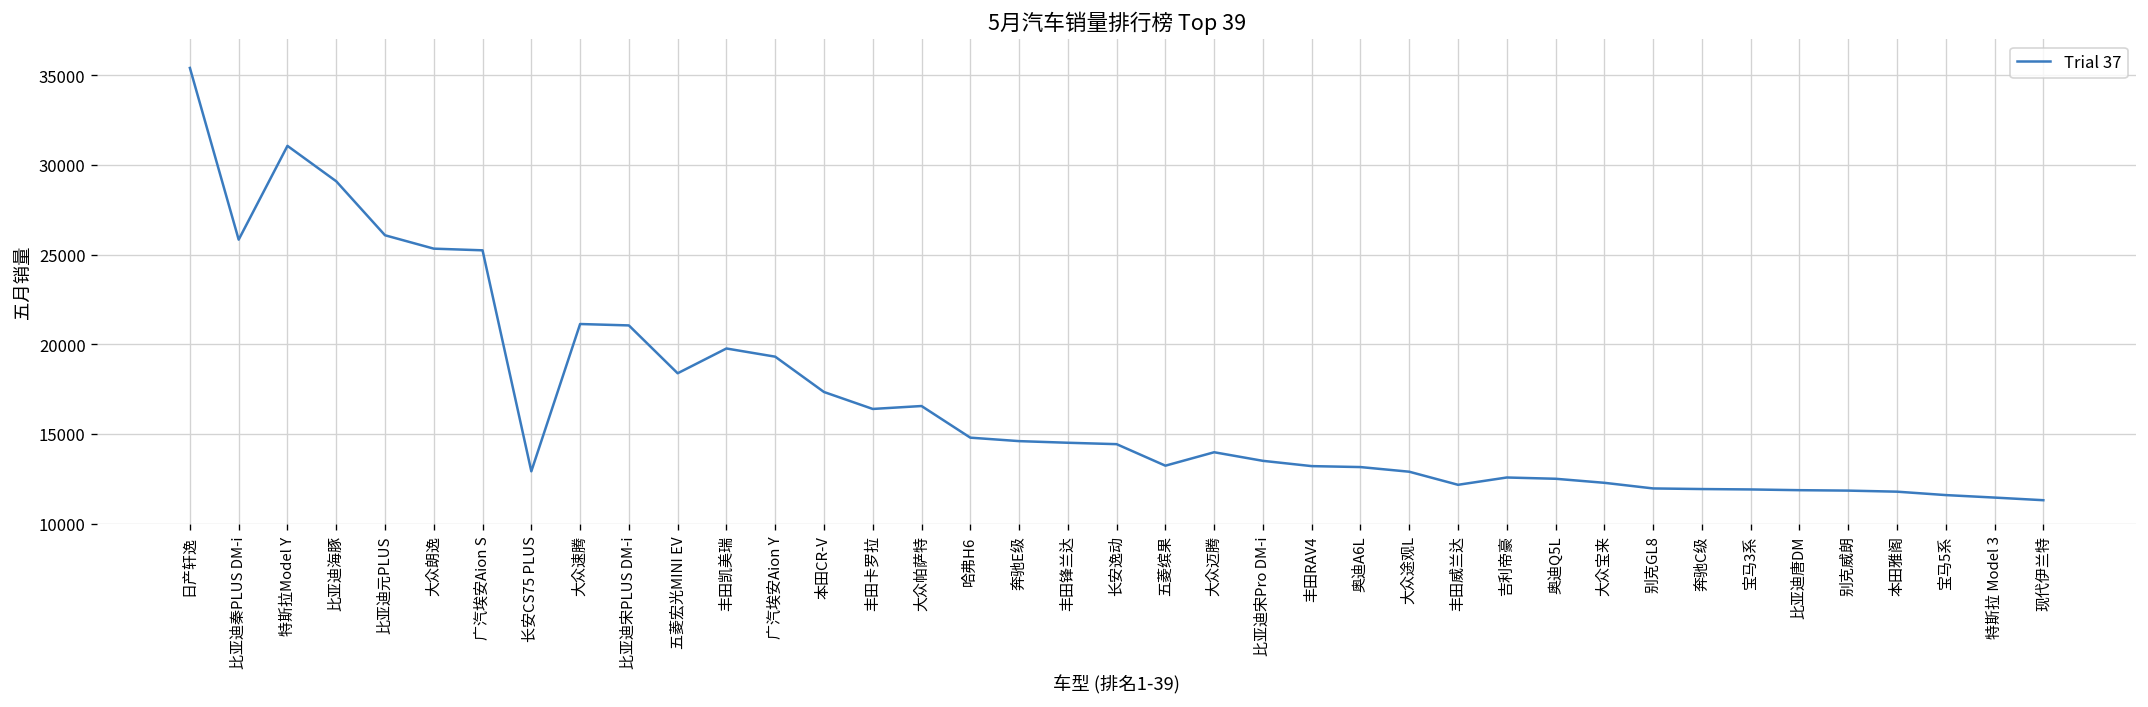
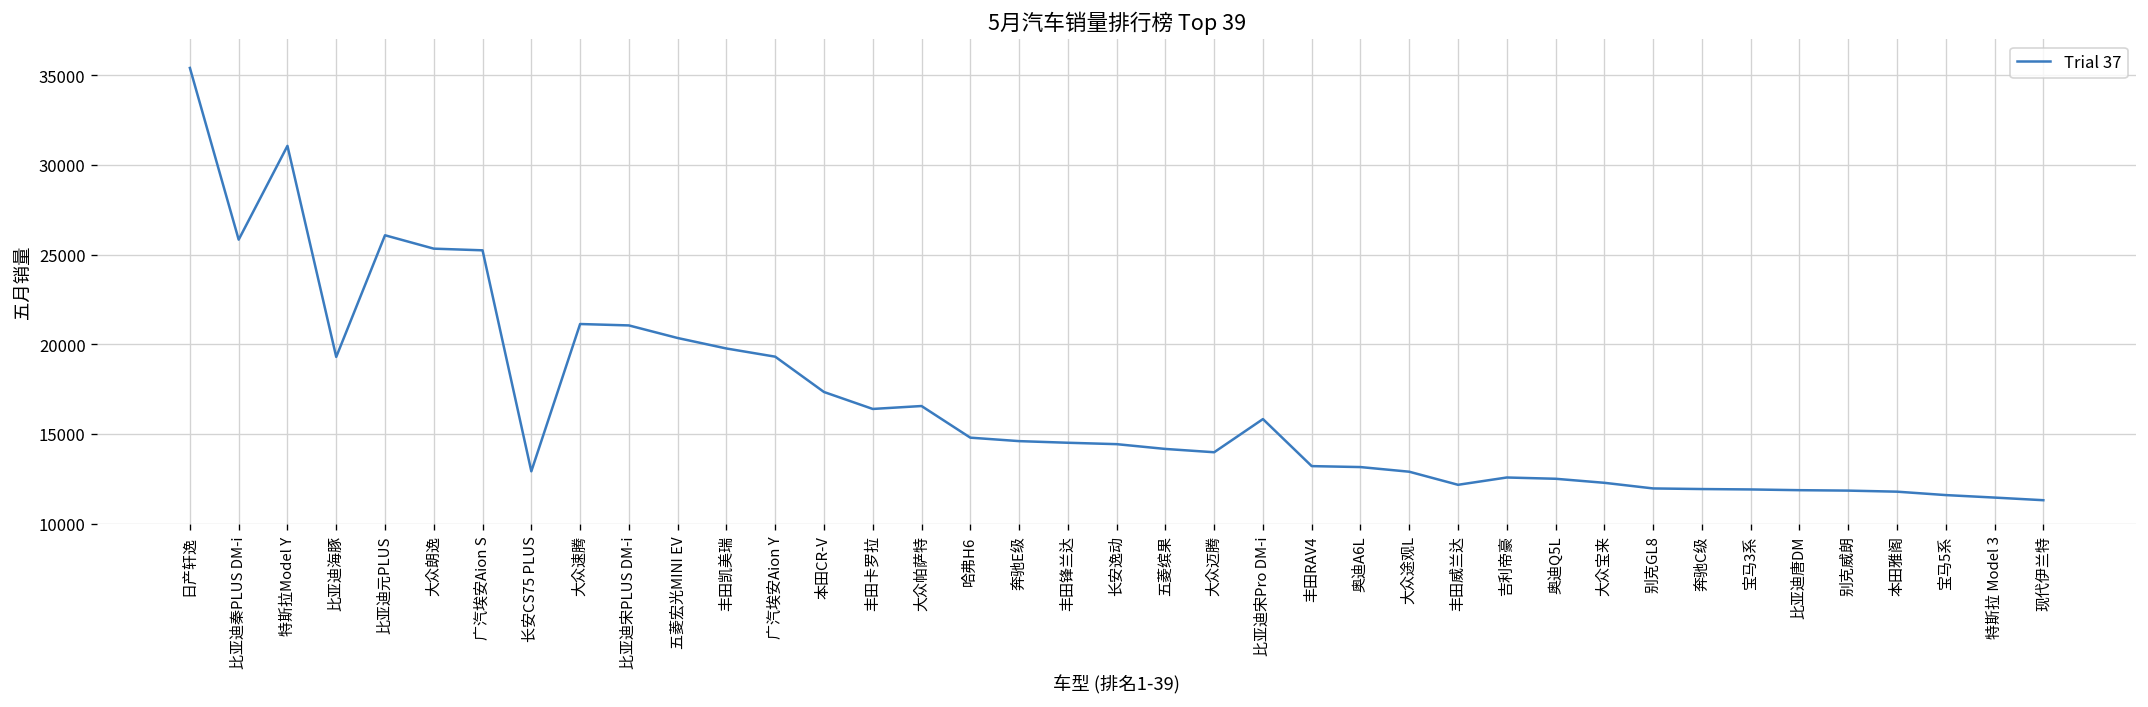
比亚迪海豚: 29100 -> 19300
五菱宏光MINI EV: 18400 -> 20300
五菱缤果: 13200 -> 14200
比亚迪宋Pro DM-i: 13500 -> 15800
